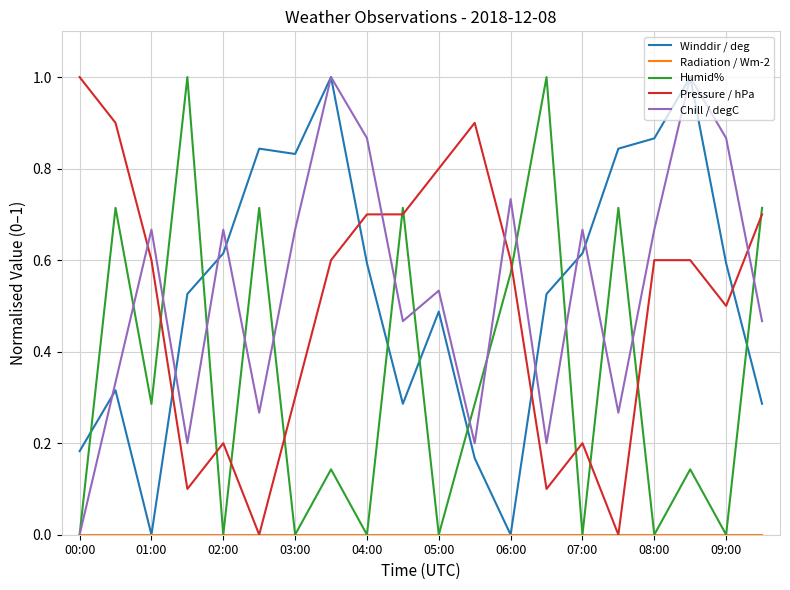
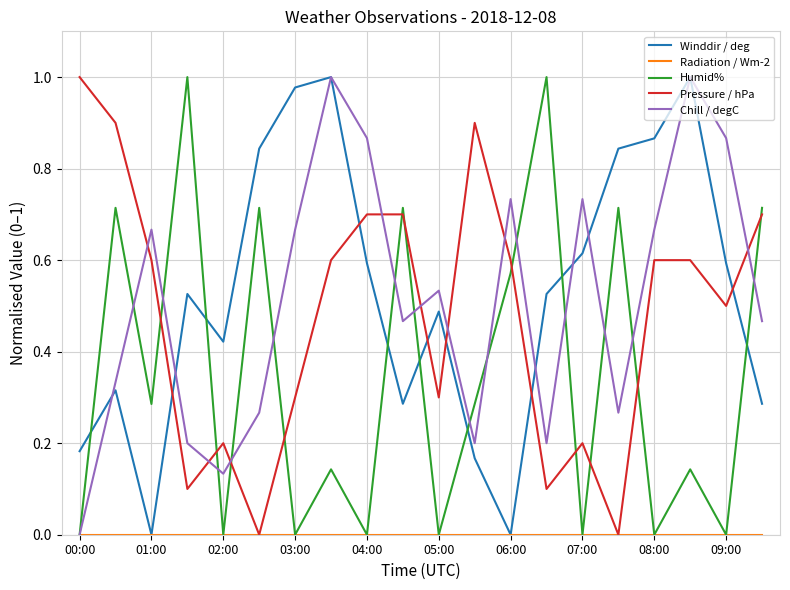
Winddir / deg, 02:00: 0.61 -> 0.42
Chill / degC, 02:00: 0.67 -> 0.13
Winddir / deg, 03:00: 0.83 -> 0.98
Pressure / hPa, 05:00: 0.80 -> 0.30
Chill / degC, 07:00: 0.67 -> 0.73
